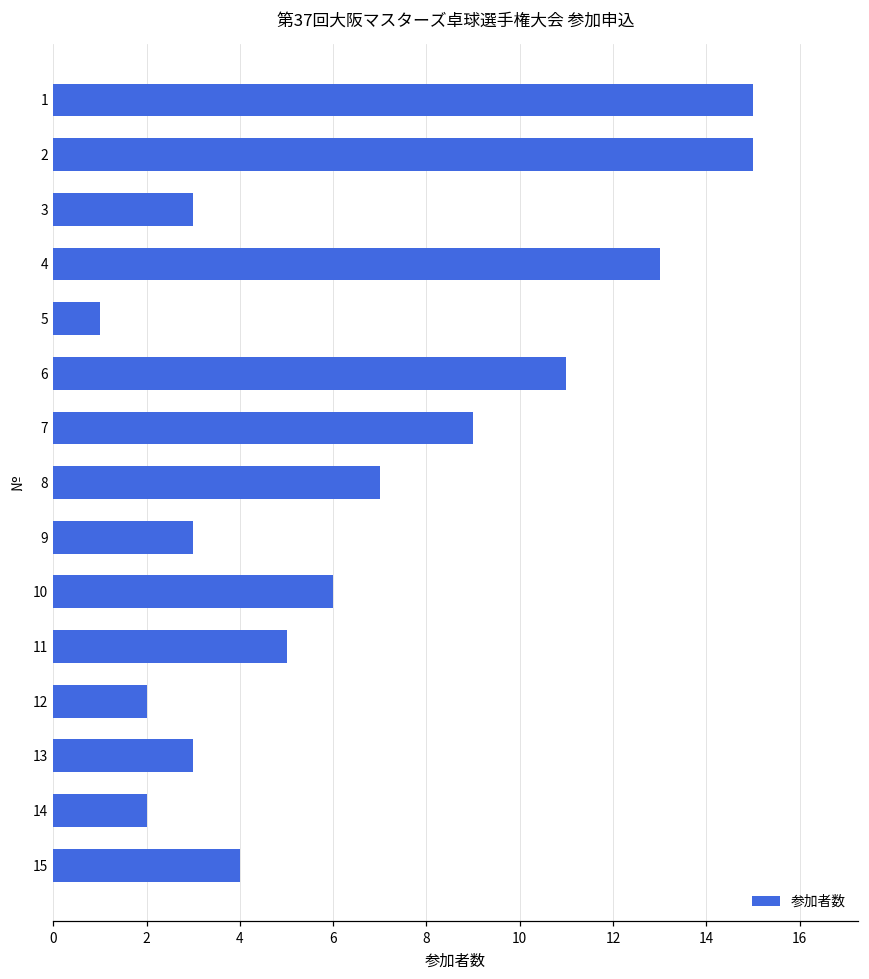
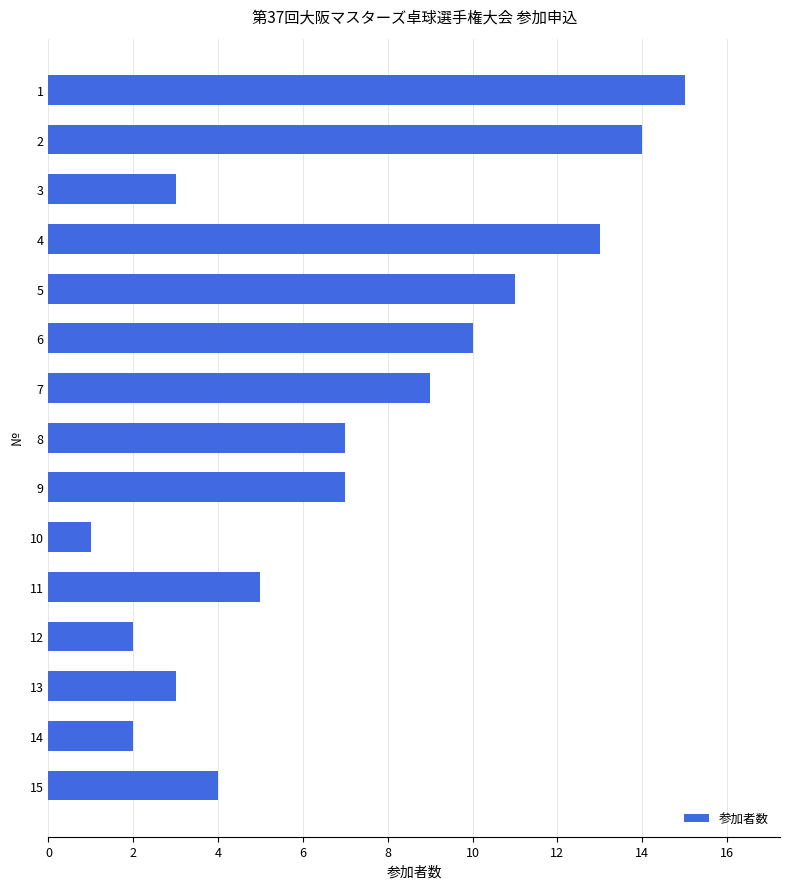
2: 15 -> 14
5: 1 -> 11
6: 11 -> 10
9: 3 -> 7
10: 6 -> 1
